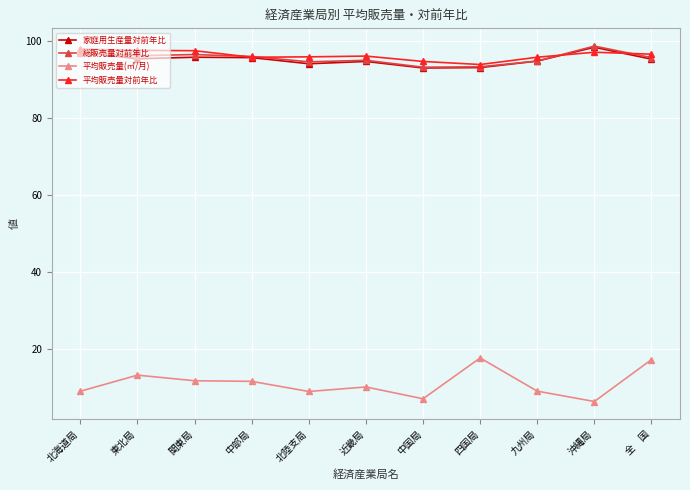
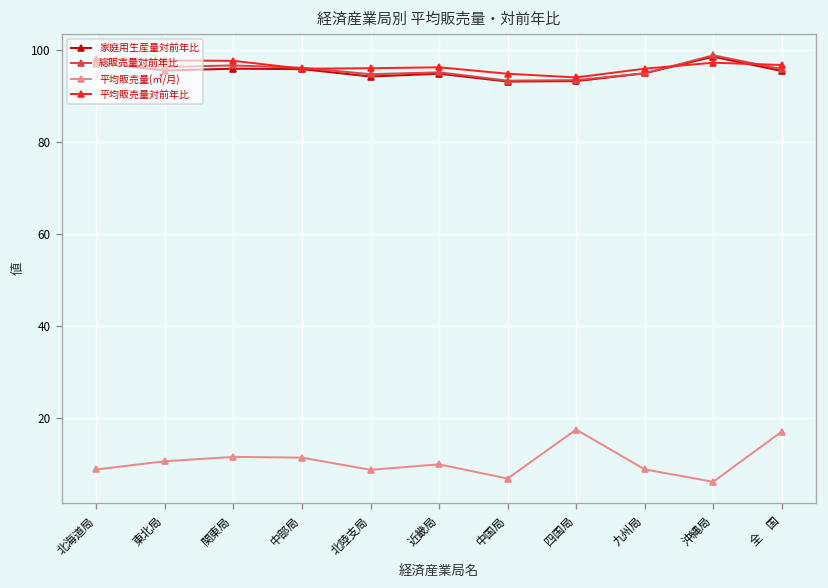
平均販売量(㎥/月), 東北局: 13 -> 11
